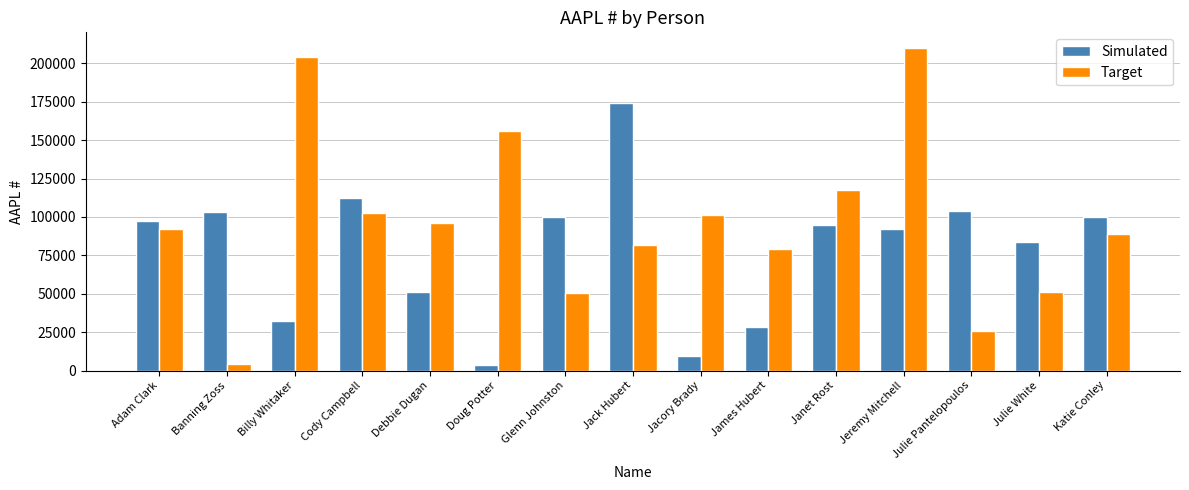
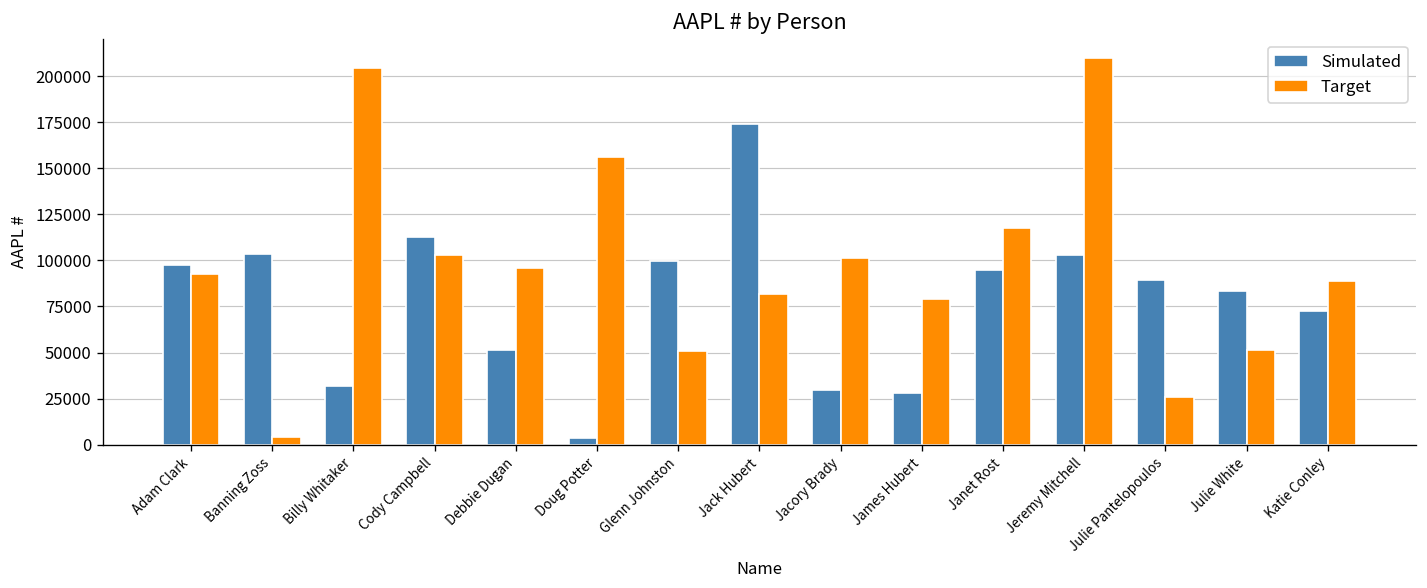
Simulated, Jacory Brady: 9000 -> 30000
Simulated, Jeremy Mitchell: 92000 -> 103000
Simulated, Julie Pantelopoulos: 104000 -> 89000
Simulated, Katie Conley: 100000 -> 73000
